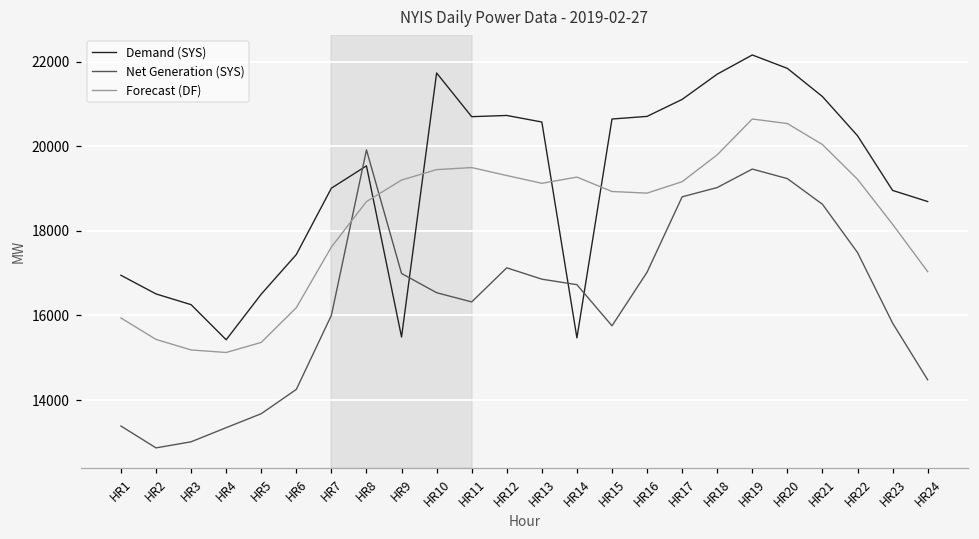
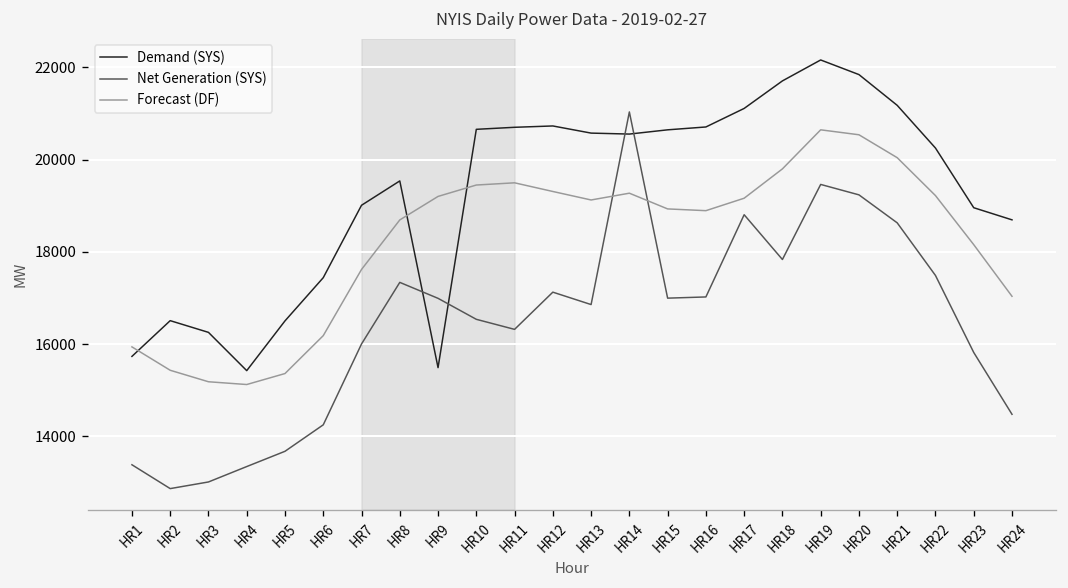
Demand (SYS), HR1: 17000 -> 15700
Net Generation (SYS), HR8: 19900 -> 17300
Demand (SYS), HR10: 21700 -> 20700
Demand (SYS), HR14: 15500 -> 20600
Net Generation (SYS), HR14: 16700 -> 21000
Net Generation (SYS), HR15: 15800 -> 17000
Net Generation (SYS), HR18: 19000 -> 17800
